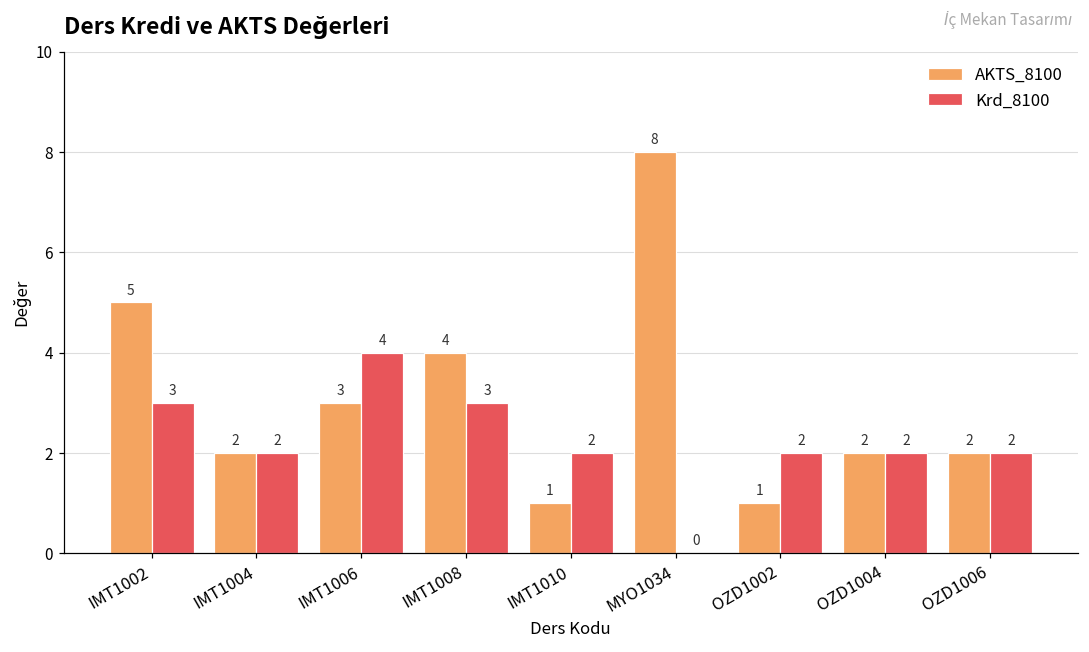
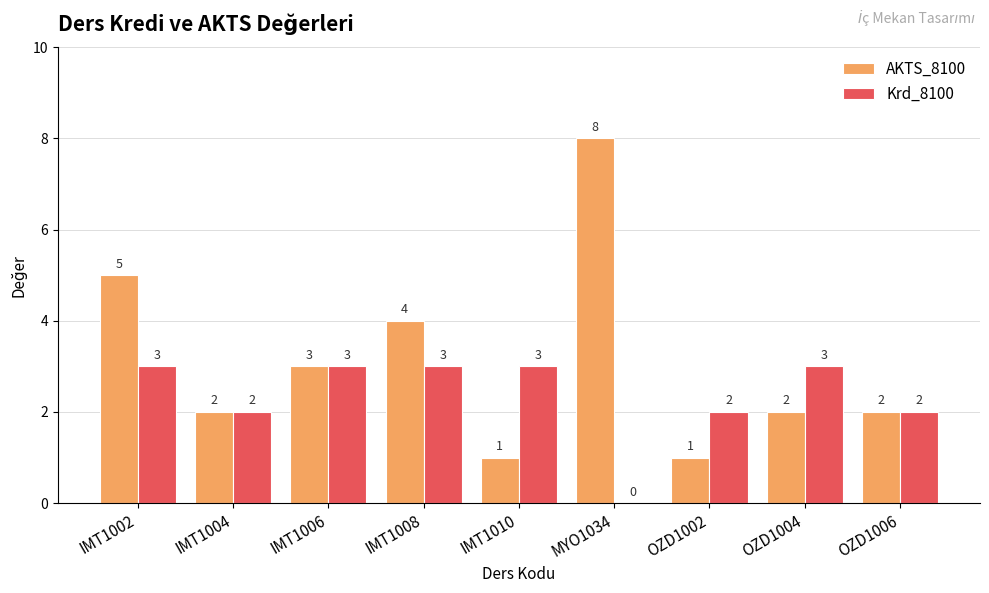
Krd_8100, IMT1006: 4 -> 3
Krd_8100, IMT1010: 2 -> 3
Krd_8100, OZD1004: 2 -> 3
